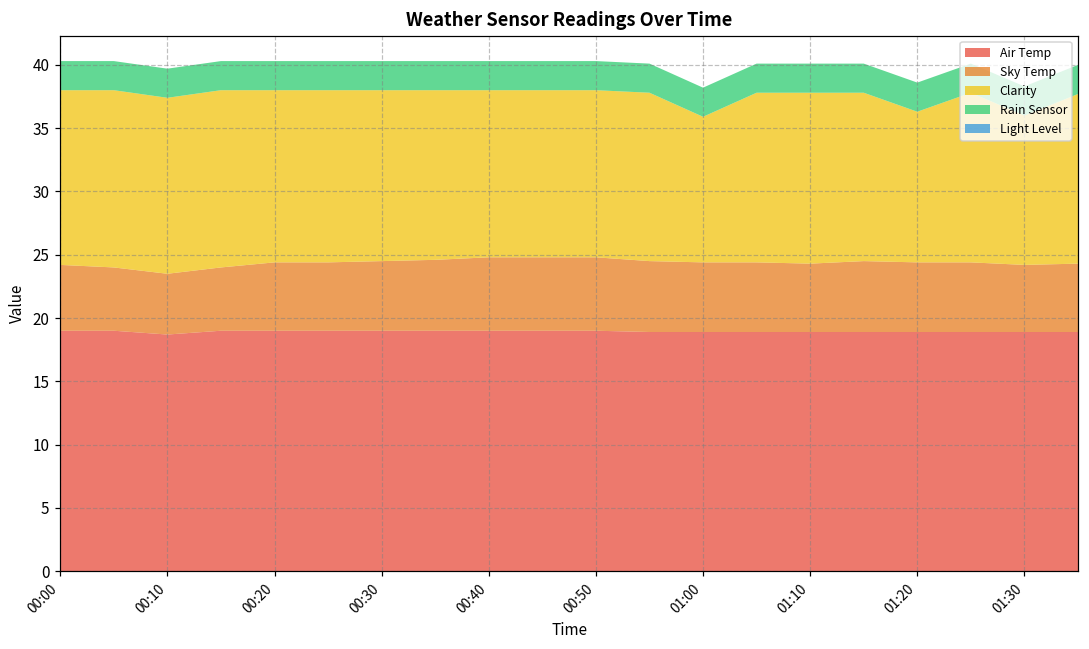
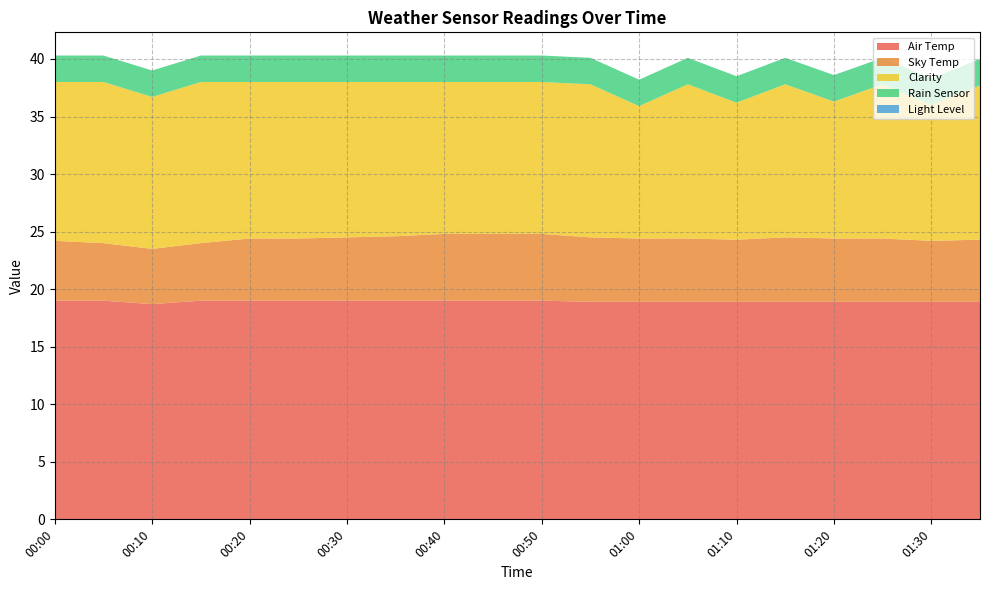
Clarity, 00:10: 13.9 -> 13.2
Clarity, 01:10: 13.5 -> 11.9
